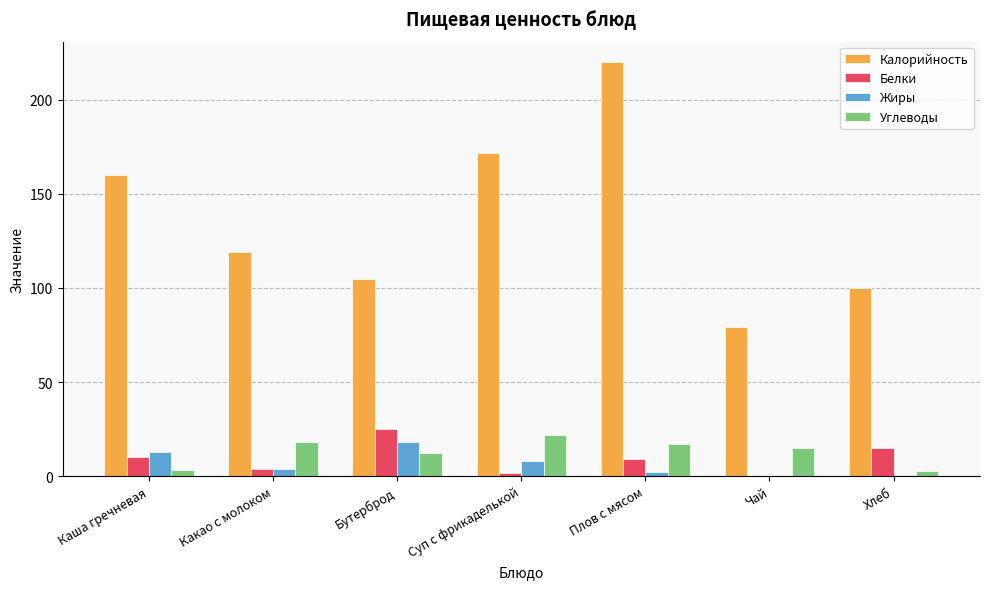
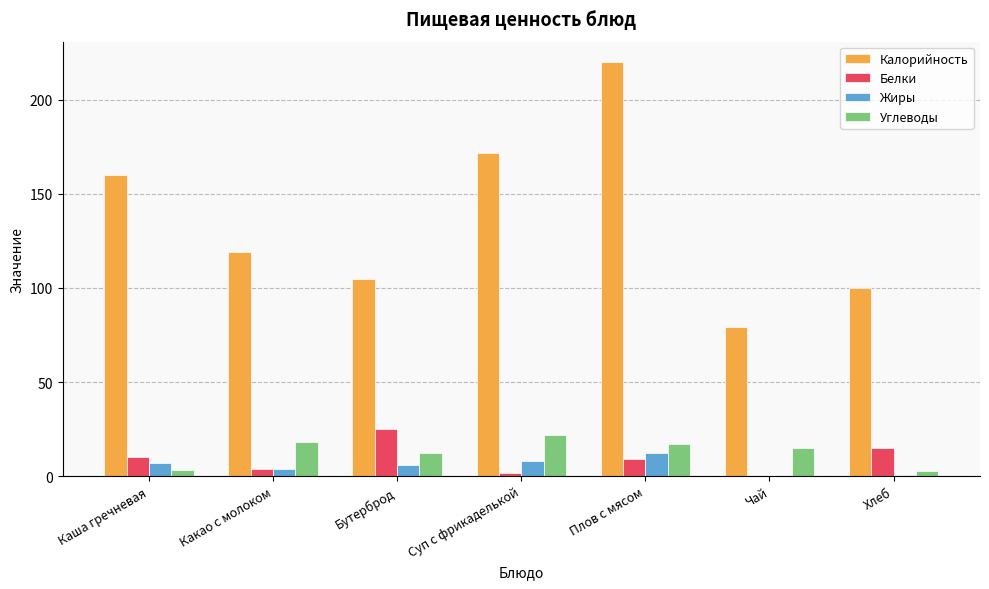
Жиры, Каша гречневая: 13 -> 7
Жиры, Бутерброд: 18 -> 6
Жиры, Плов с мясом: 2 -> 12
